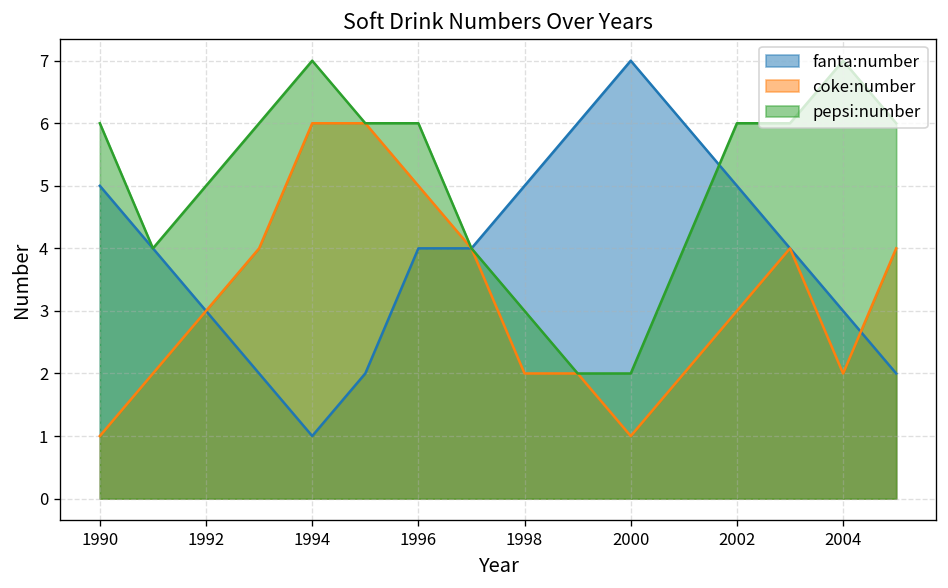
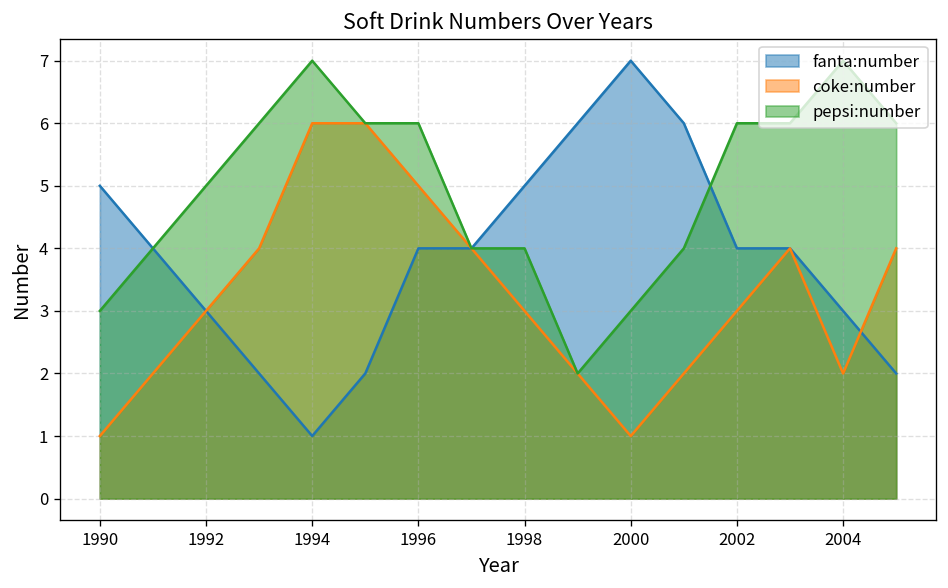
pepsi:number, 1990: 6 -> 3
coke:number, 1998: 2 -> 3
pepsi:number, 1998: 3 -> 4
pepsi:number, 2000: 2 -> 3
fanta:number, 2002: 5 -> 4
